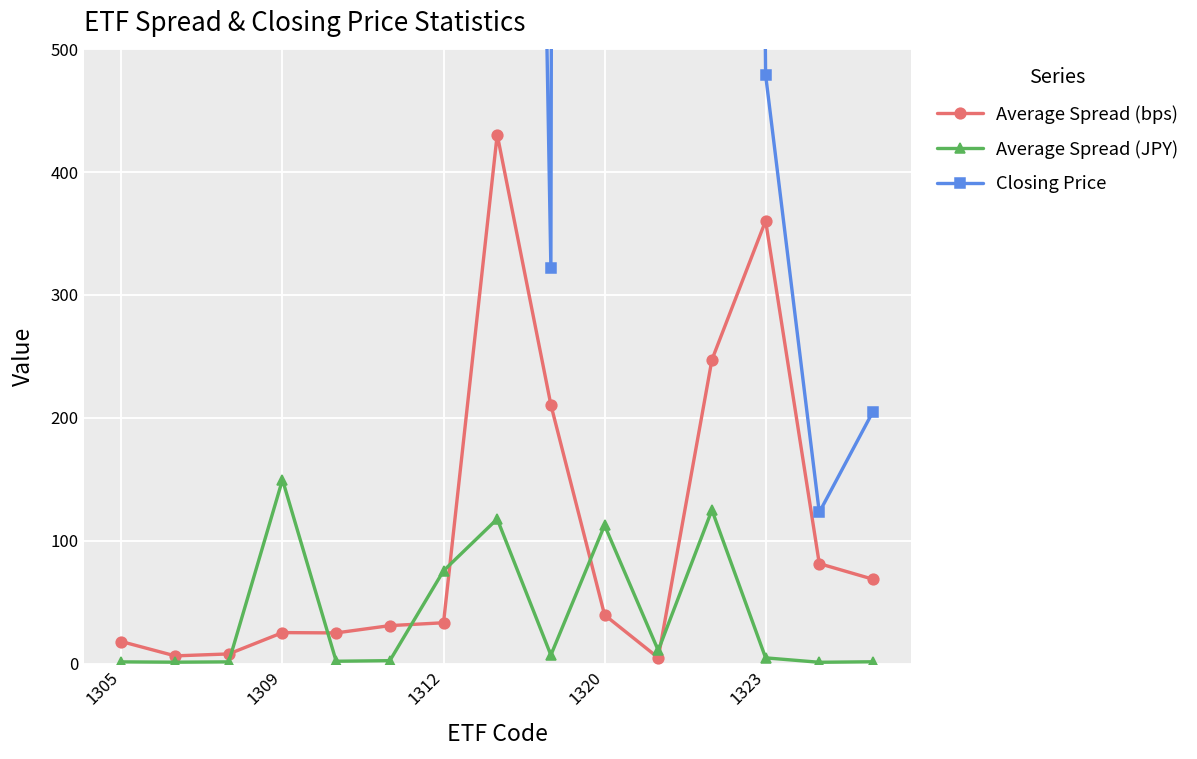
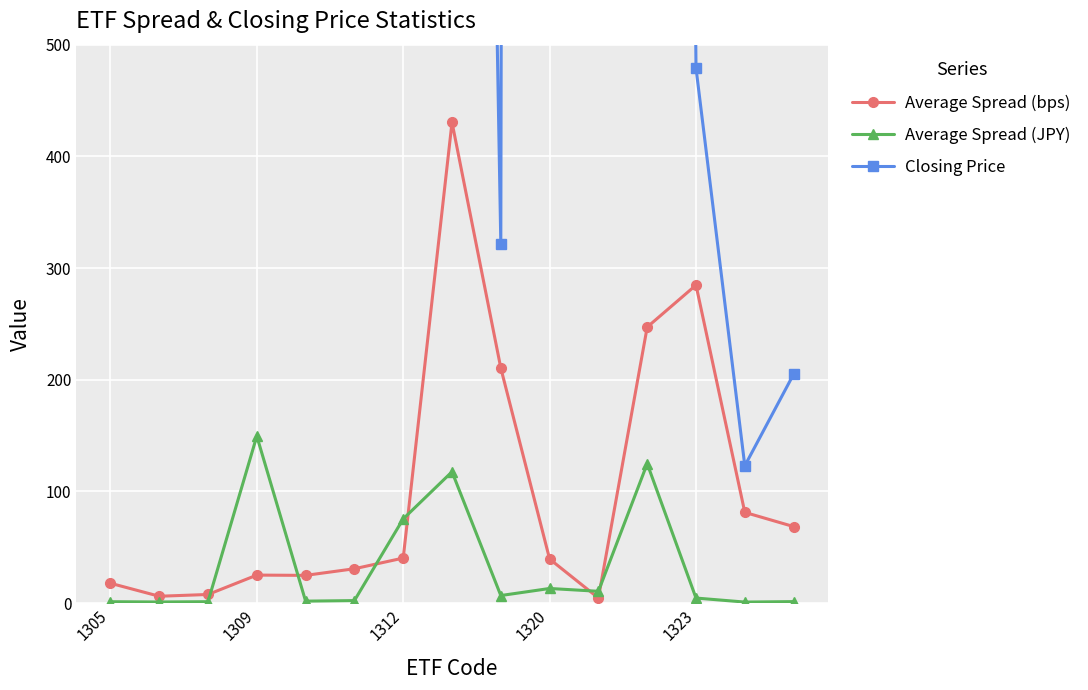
Average Spread (bps), 1312: 33 -> 40
Average Spread (JPY), 1320: 113 -> 13
Average Spread (bps), 1323: 360 -> 285
